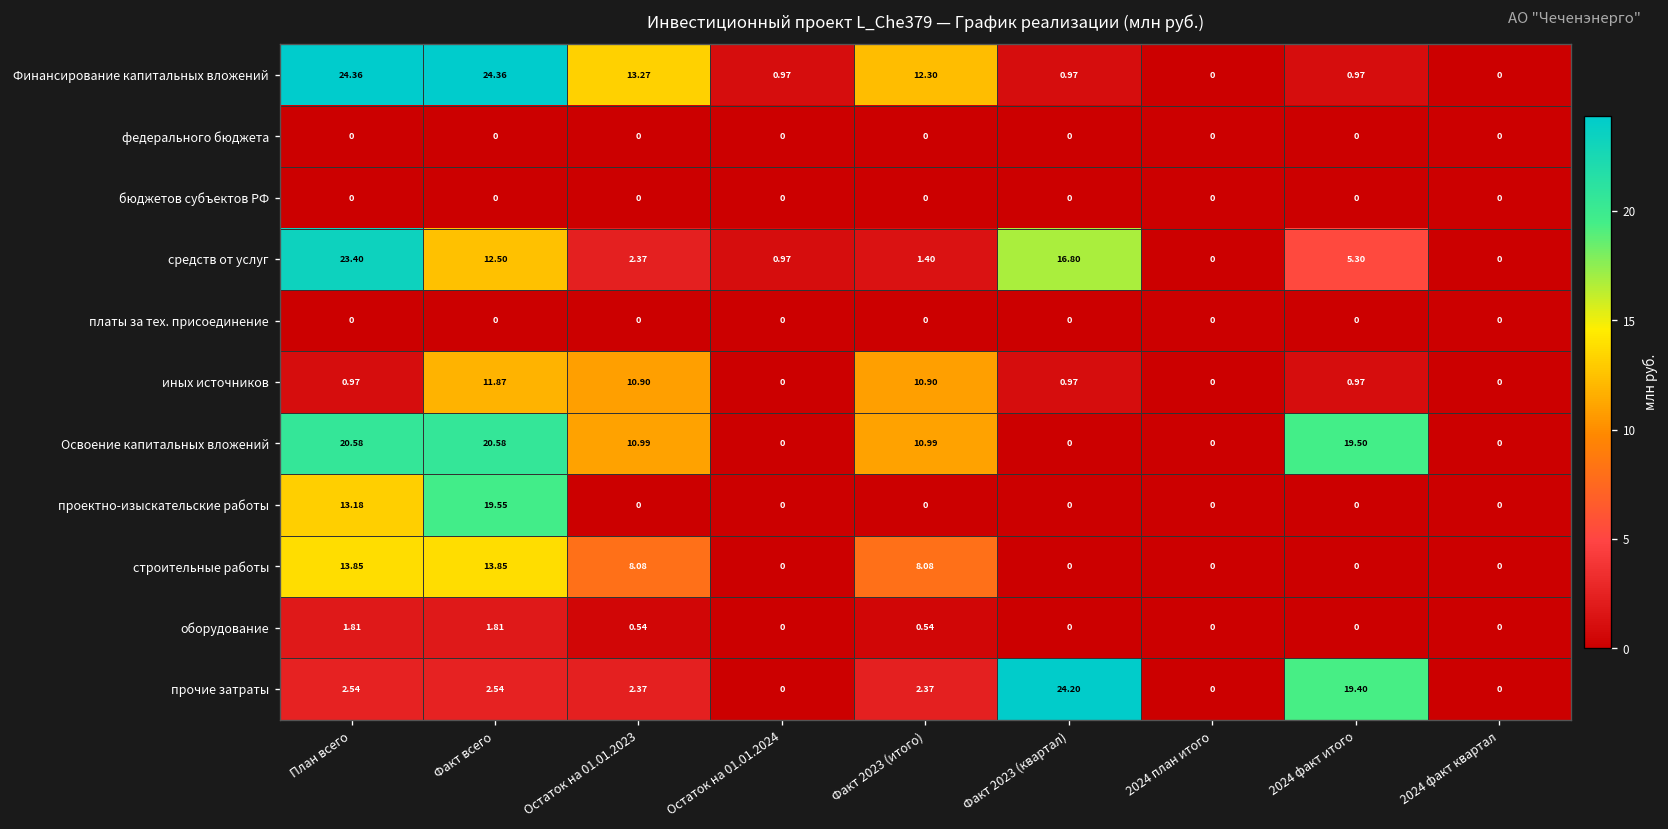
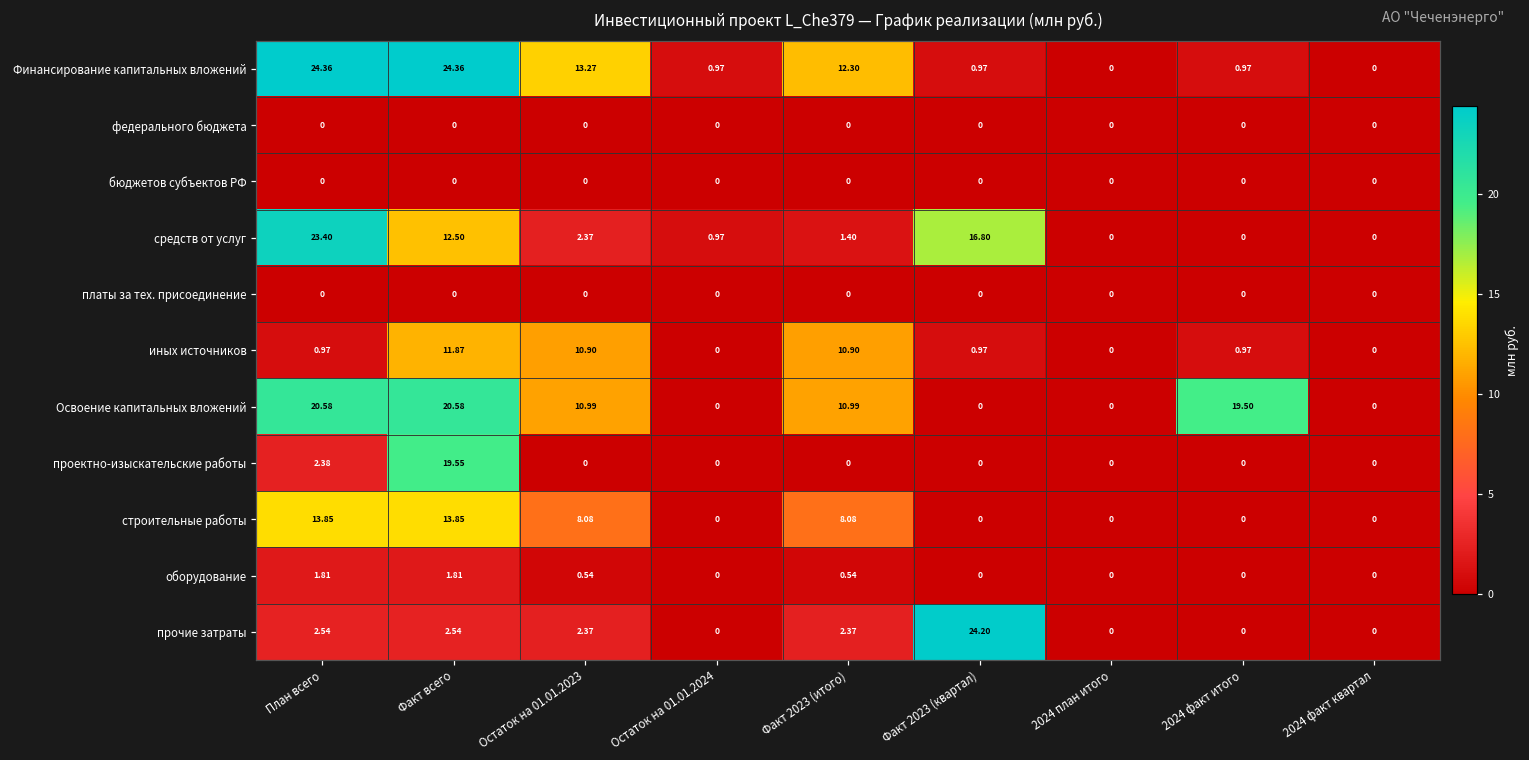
средств от услуг, 2024 факт итого: 5.30 -> 0
проектно-изыскательские работы, План всего: 13.18 -> 2.38
прочие затраты, 2024 факт итого: 19.40 -> 0
